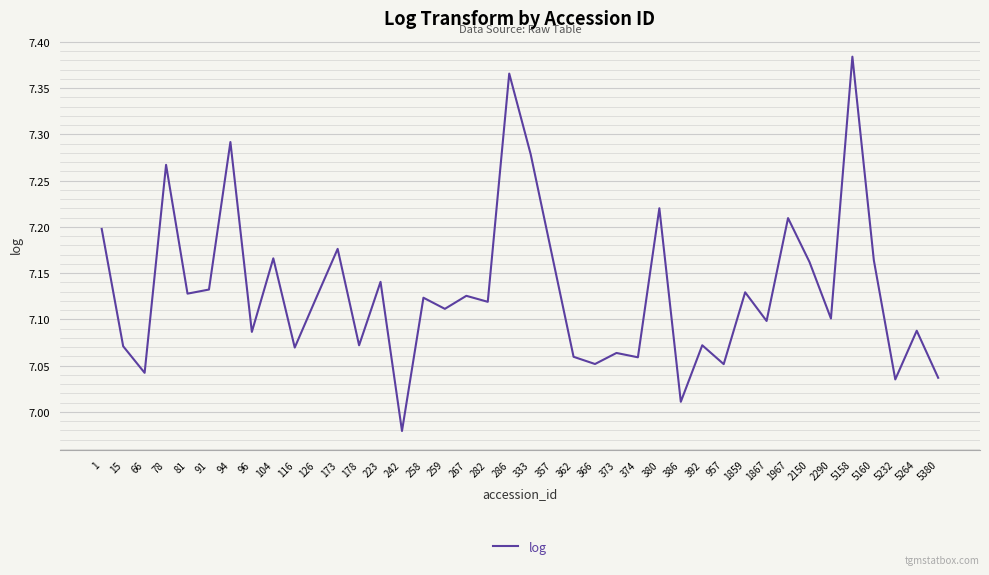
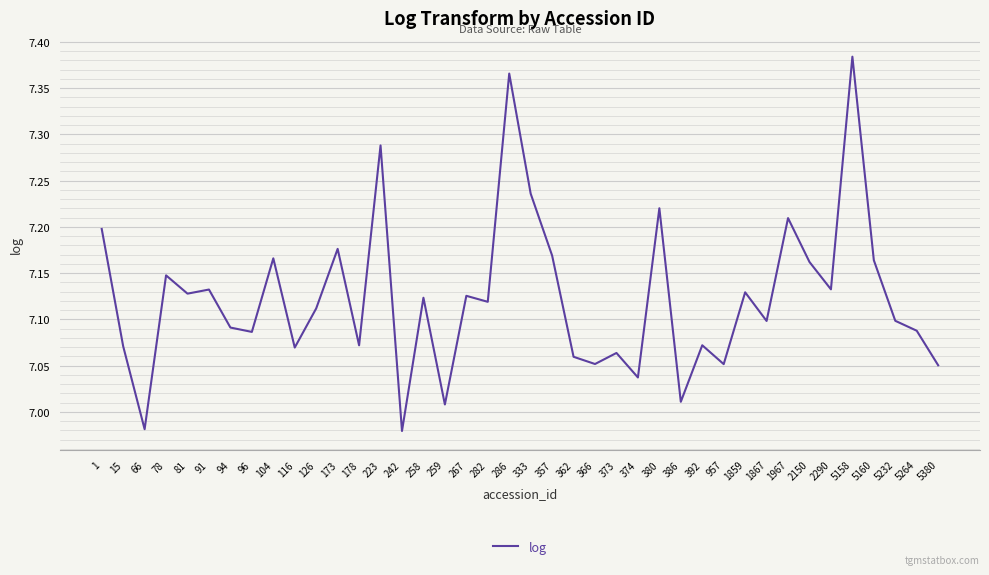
66: 7.04 -> 6.98
78: 7.27 -> 7.15
94: 7.29 -> 7.09
126: 7.12 -> 7.11
223: 7.14 -> 7.29
259: 7.11 -> 7.01
333: 7.28 -> 7.24
374: 7.06 -> 7.04
2290: 7.10 -> 7.13
5232: 7.04 -> 7.10
5380: 7.04 -> 7.05
